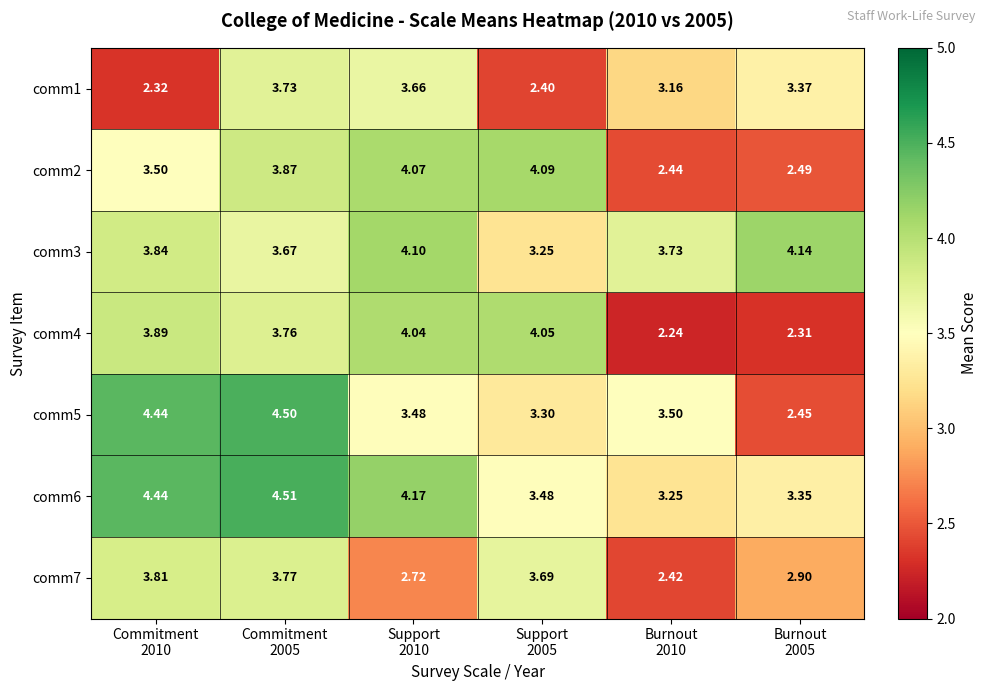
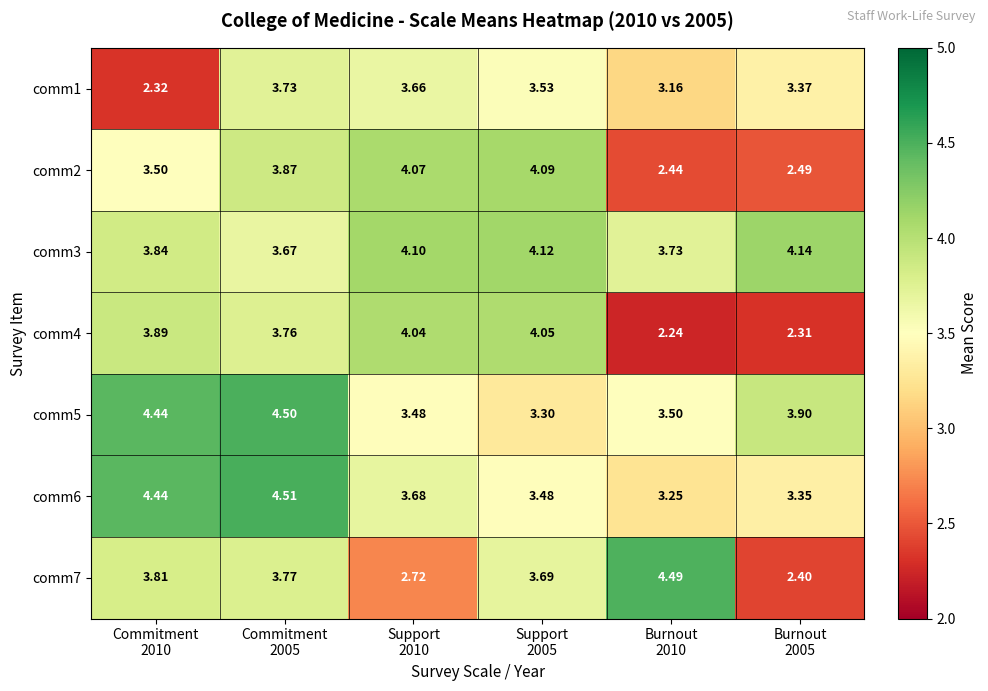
comm1, Support 2005: 2.40 -> 3.53
comm3, Support 2005: 3.25 -> 4.12
comm5, Burnout 2005: 2.45 -> 3.90
comm6, Support 2010: 4.17 -> 3.68
comm7, Burnout 2010: 2.42 -> 4.49
comm7, Burnout 2005: 2.90 -> 2.40
